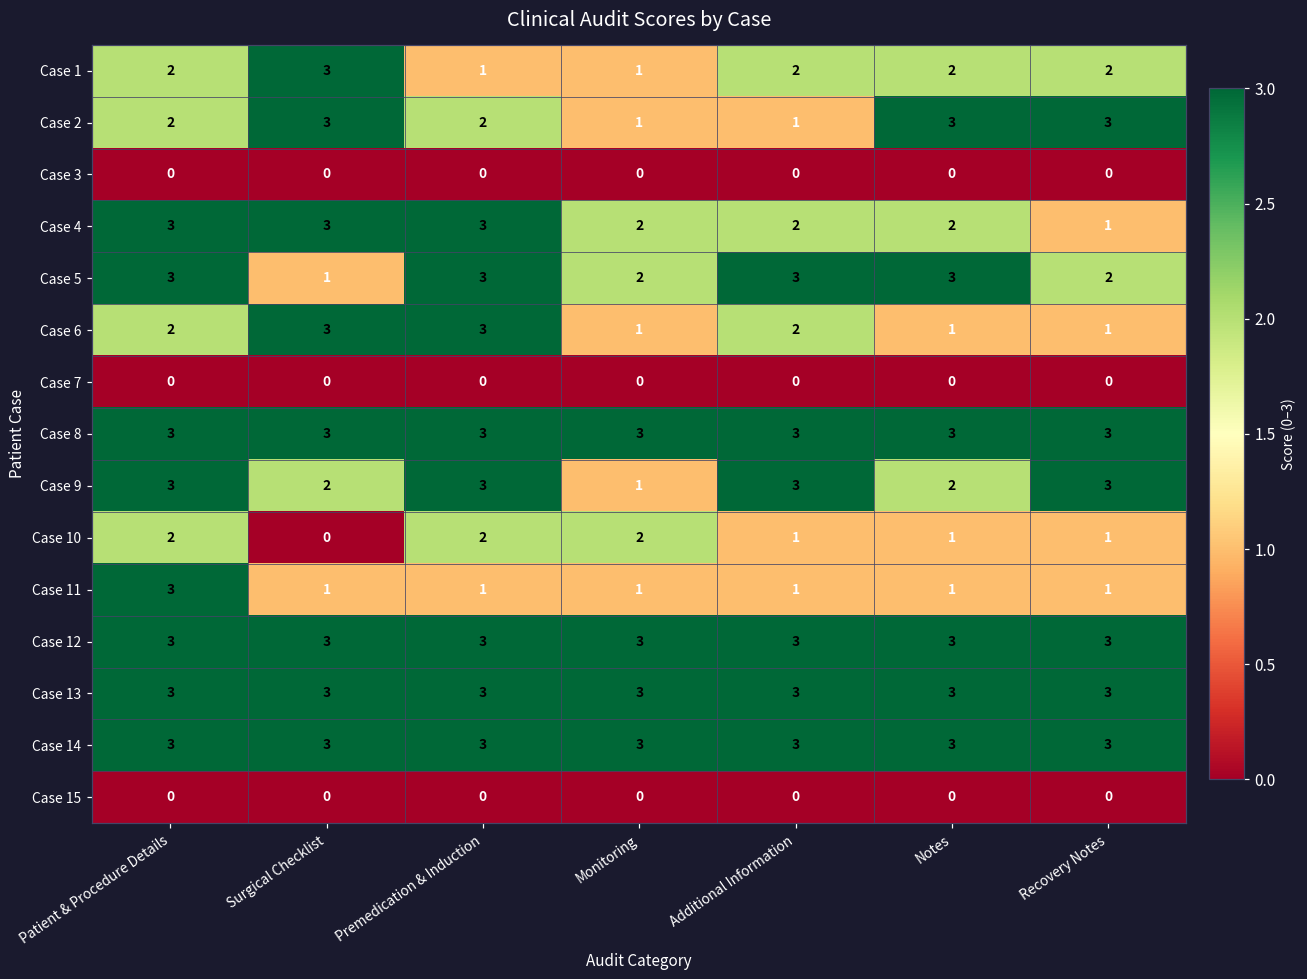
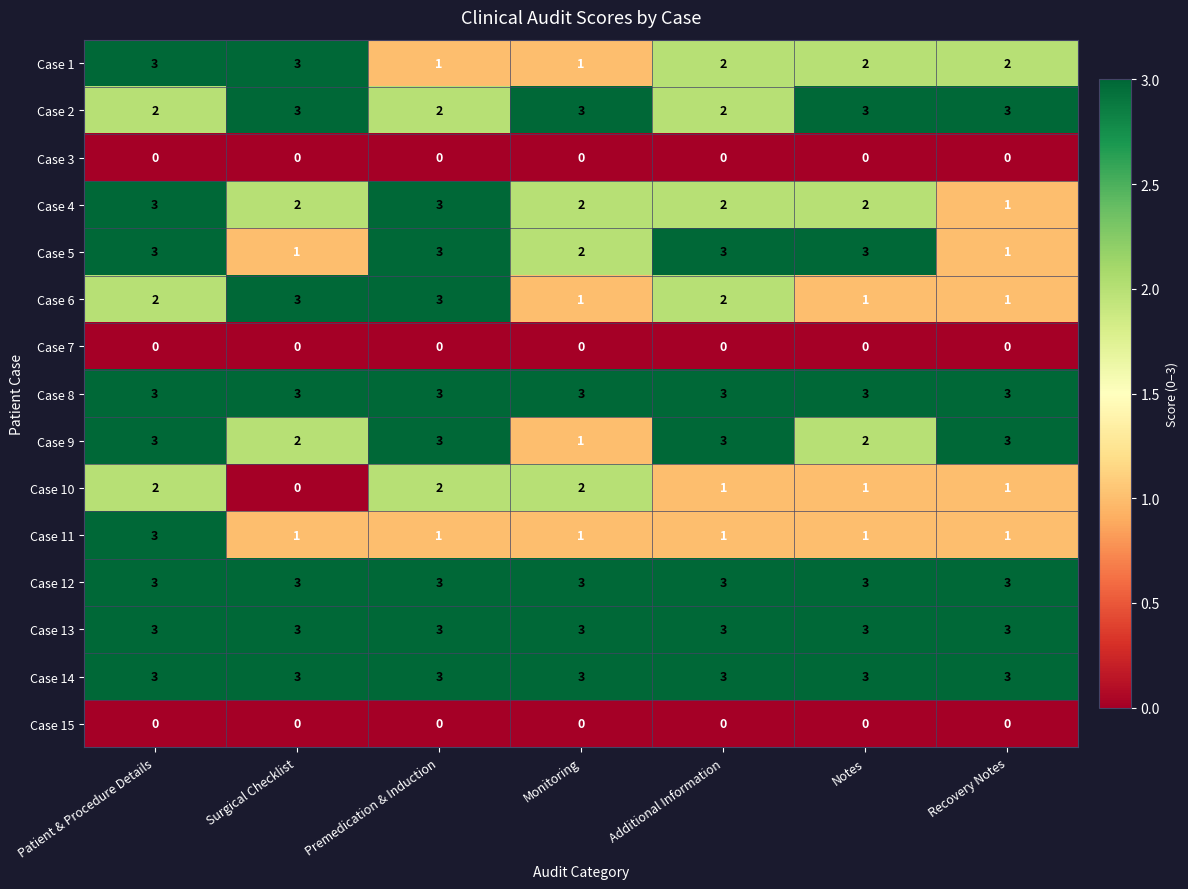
Case 1, Patient & Procedure Details: 2 -> 3
Case 2, Monitoring: 1 -> 3
Case 2, Additional Information: 1 -> 2
Case 4, Surgical Checklist: 3 -> 2
Case 5, Recovery Notes: 2 -> 1
